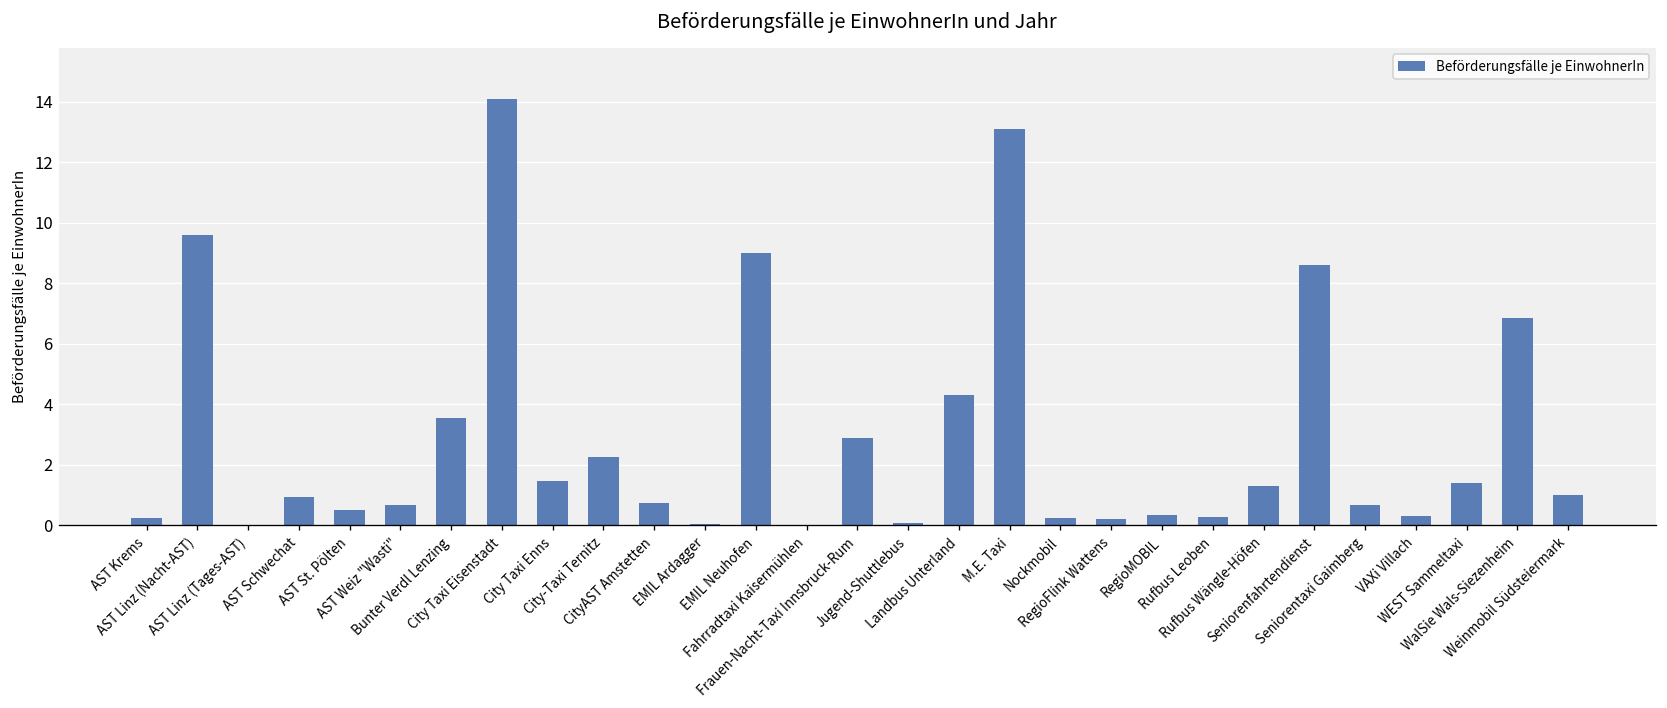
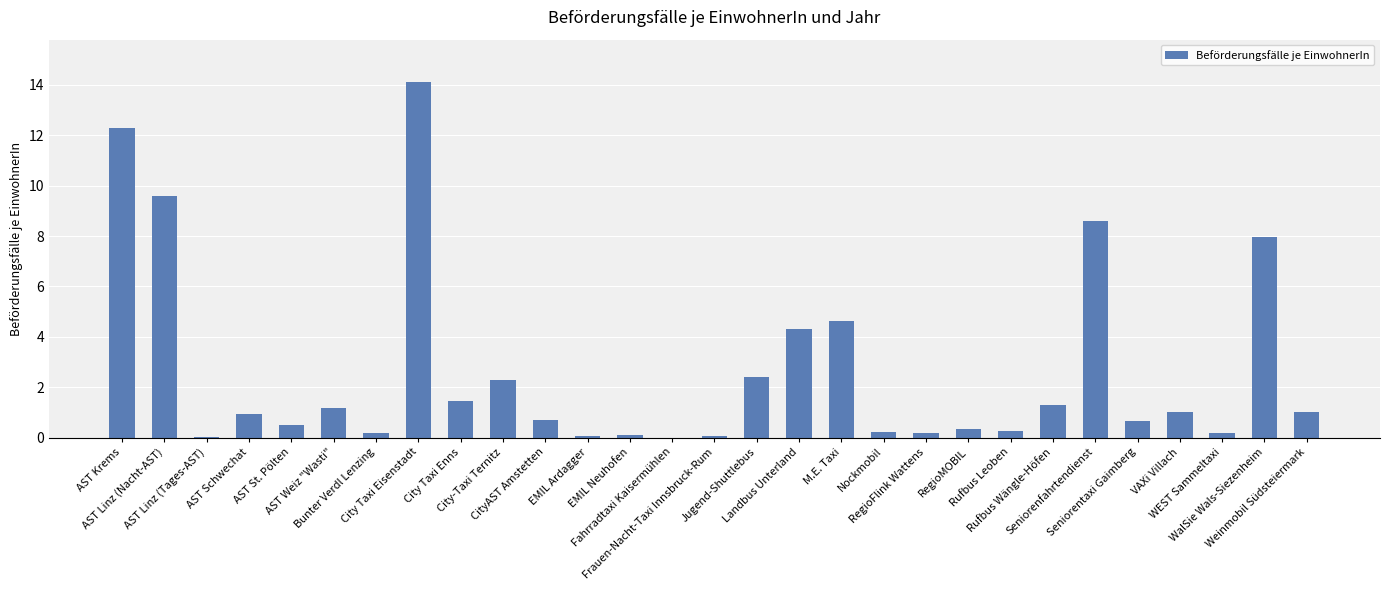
AST Krems: 0.2 -> 12.3
AST Weiz "Wasti": 0.7 -> 1.2
Bunter Verdl Lenzing: 3.5 -> 0.2
EMIL Neuhofen: 9.0 -> 0.1
Frauen-Nacht-Taxi Innsbruck-Rum: 2.9 -> 0.1
Jugend-Shuttlebus: 0.1 -> 2.4
M.E. Taxi: 13.1 -> 4.6
VAXi Villach: 0.3 -> 1.0
WEST Sammeltaxi: 1.4 -> 0.2
WalSie Wals-Siezenheim: 6.9 -> 8.0
